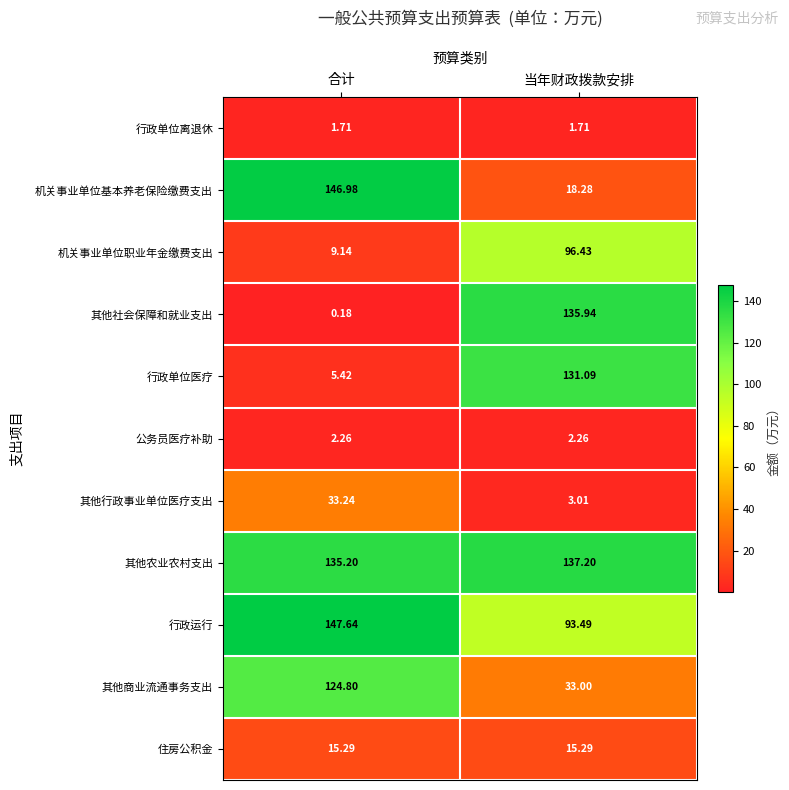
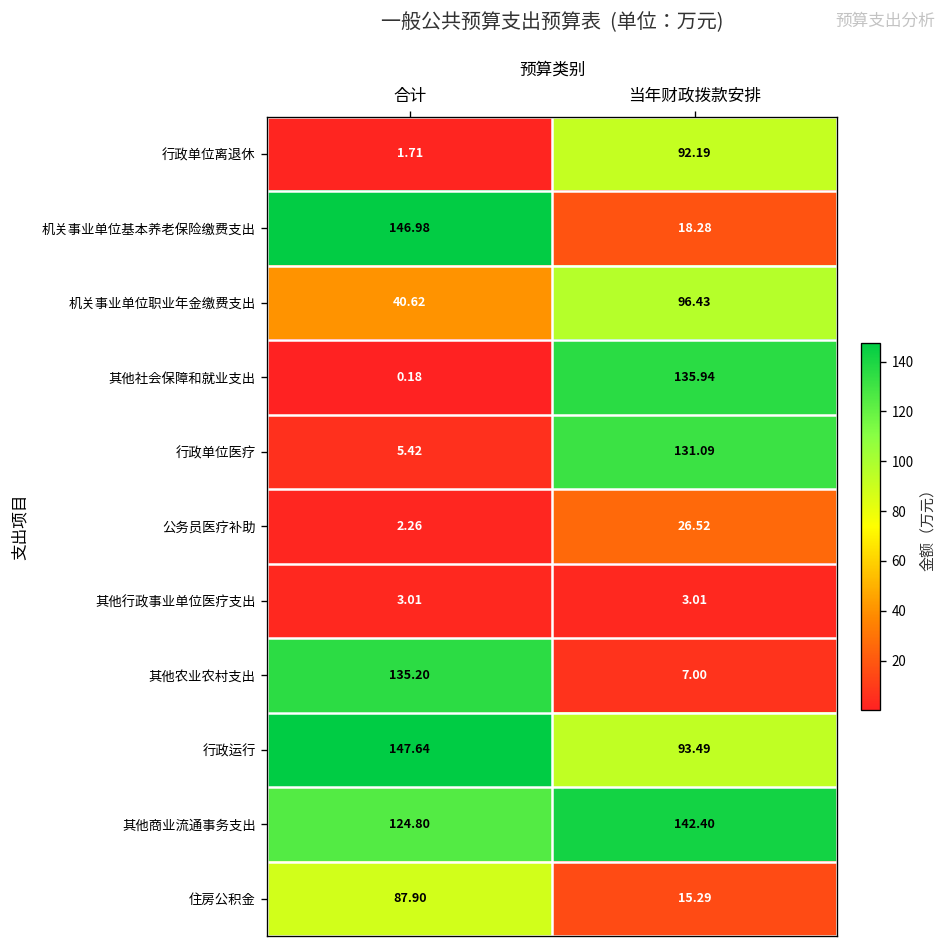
行政单位离退休, 当年财政拨款安排: 1.71 -> 92.19
机关事业单位职业年金缴费支出, 合计: 9.14 -> 40.62
公务员医疗补助, 当年财政拨款安排: 2.26 -> 26.52
其他行政事业单位医疗支出, 合计: 33.24 -> 3.01
其他农业农村支出, 当年财政拨款安排: 137.20 -> 7.00
其他商业流通事务支出, 当年财政拨款安排: 33.00 -> 142.40
住房公积金, 合计: 15.29 -> 87.90
